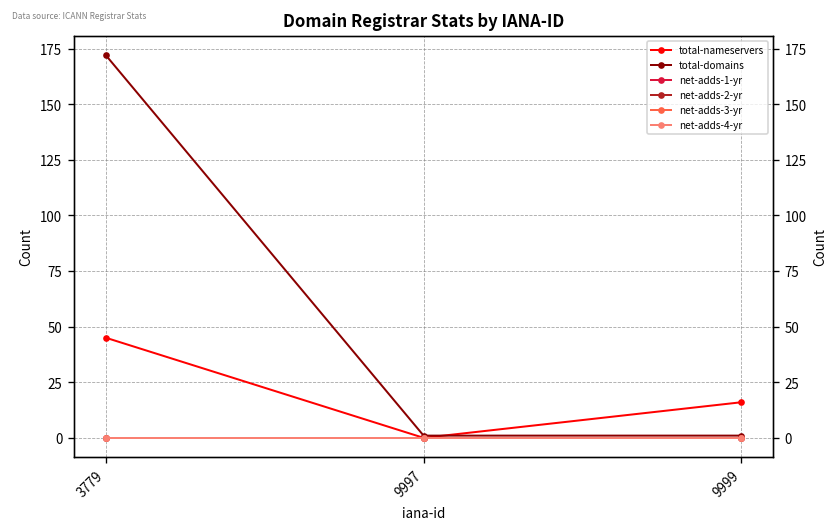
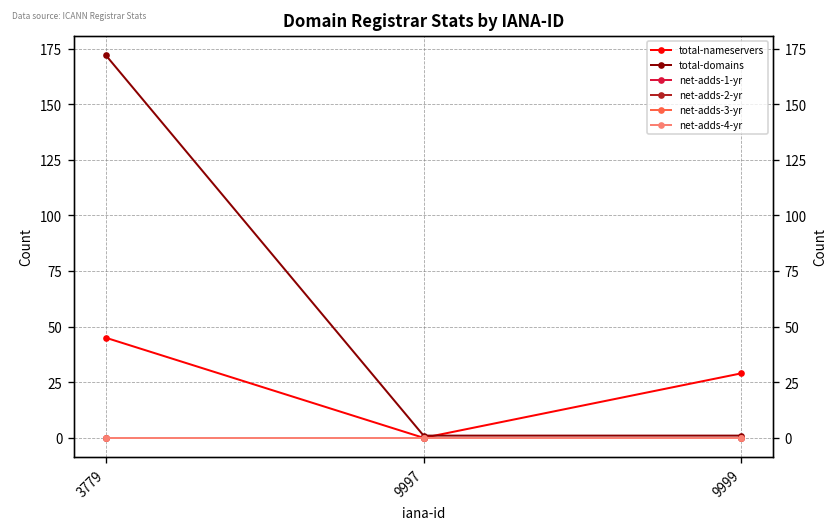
total-nameservers, 9999: 16 -> 29
